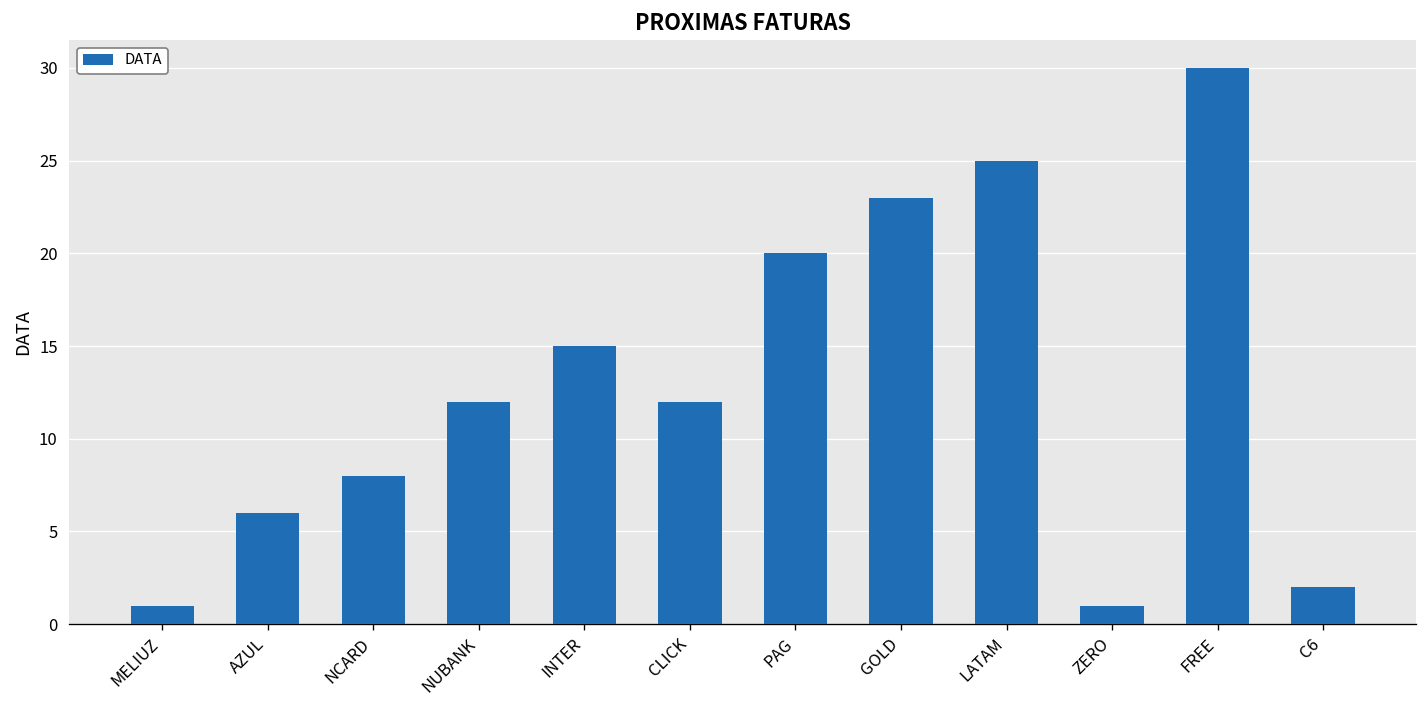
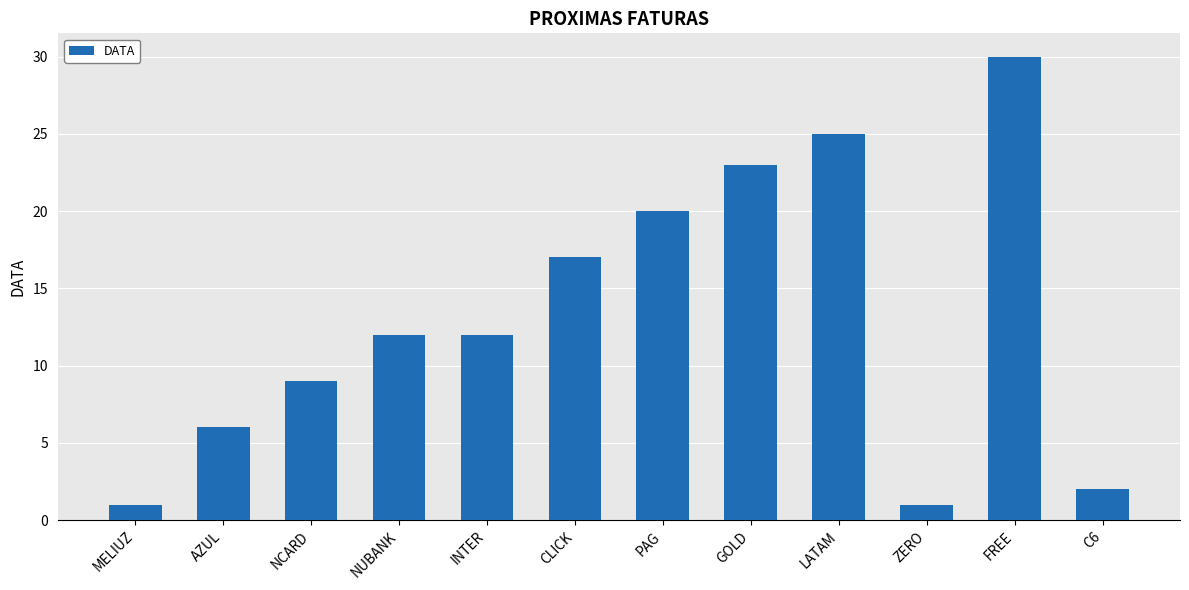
NCARD: 8 -> 9
INTER: 15 -> 12
CLICK: 12 -> 17
